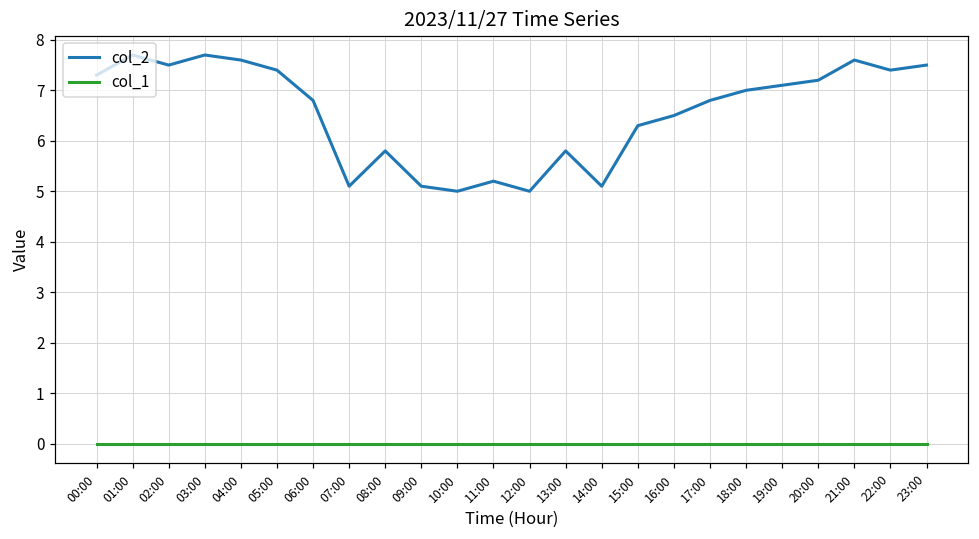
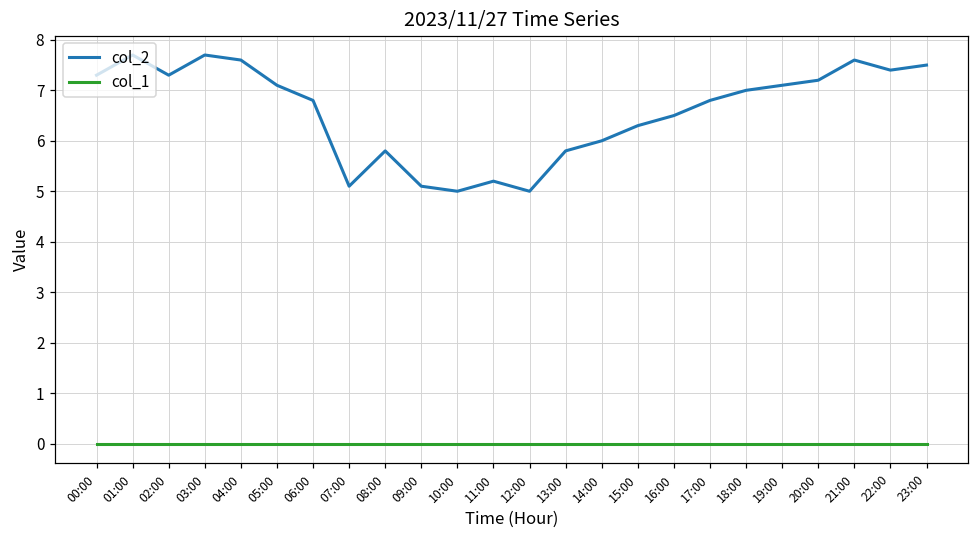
col_2, 02:00: 7.5 -> 7.3
col_2, 05:00: 7.4 -> 7.1
col_2, 14:00: 5.1 -> 6.0
